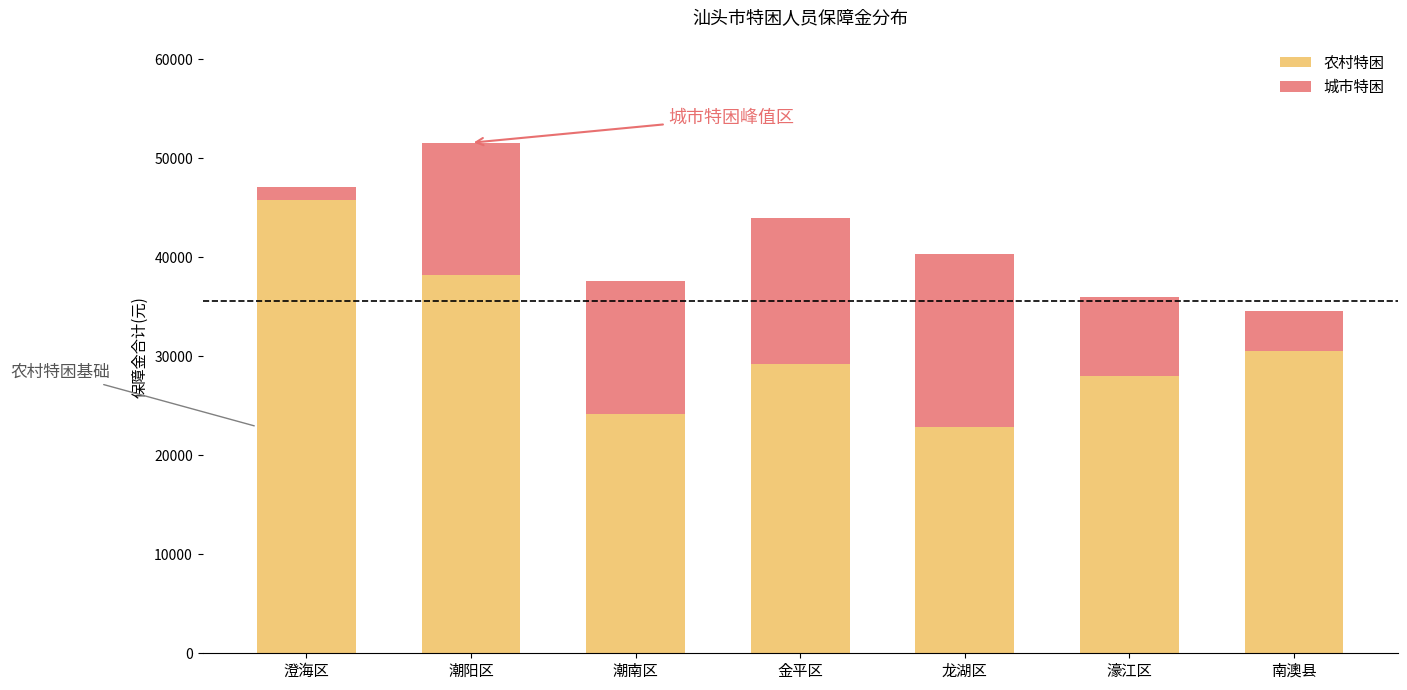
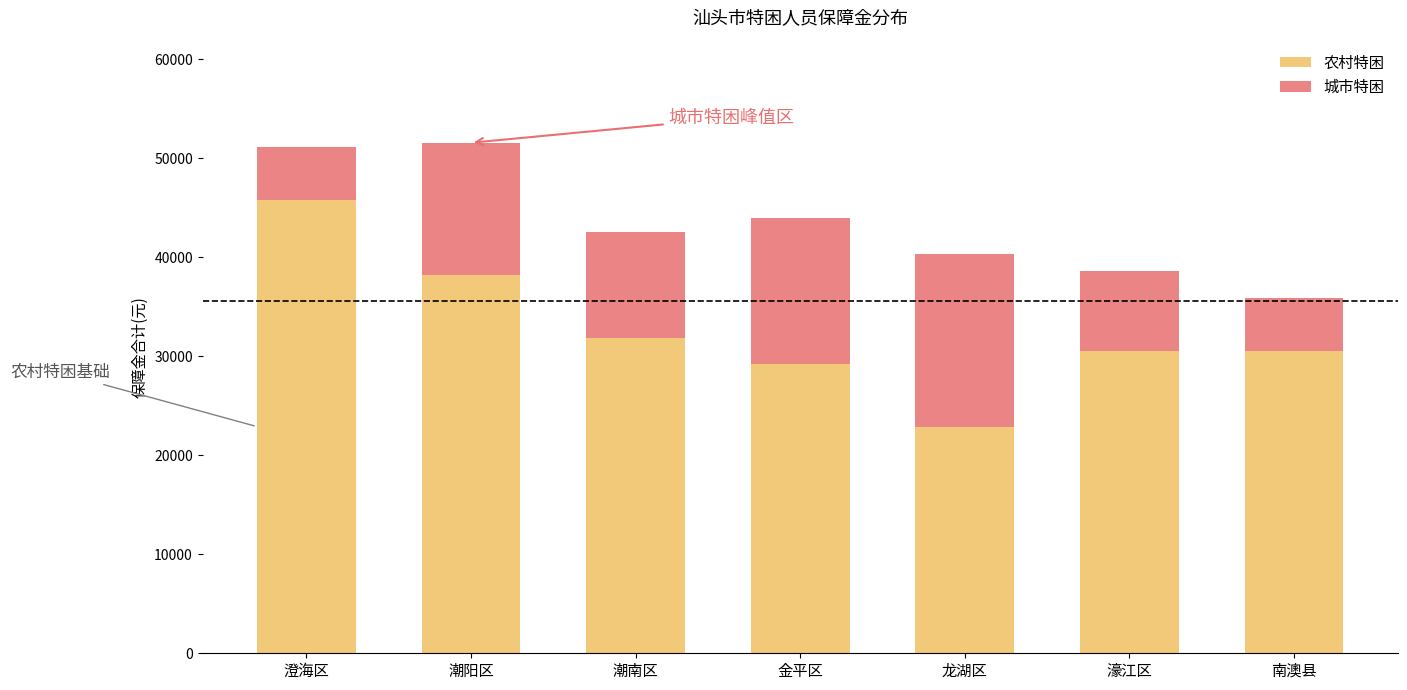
城市特困, 澄海区: 1000 -> 5000
农村特困, 潮南区: 24000 -> 32000
城市特困, 潮南区: 13000 -> 11000
农村特困, 濠江区: 28000 -> 31000
城市特困, 南澳县: 4000 -> 5000
